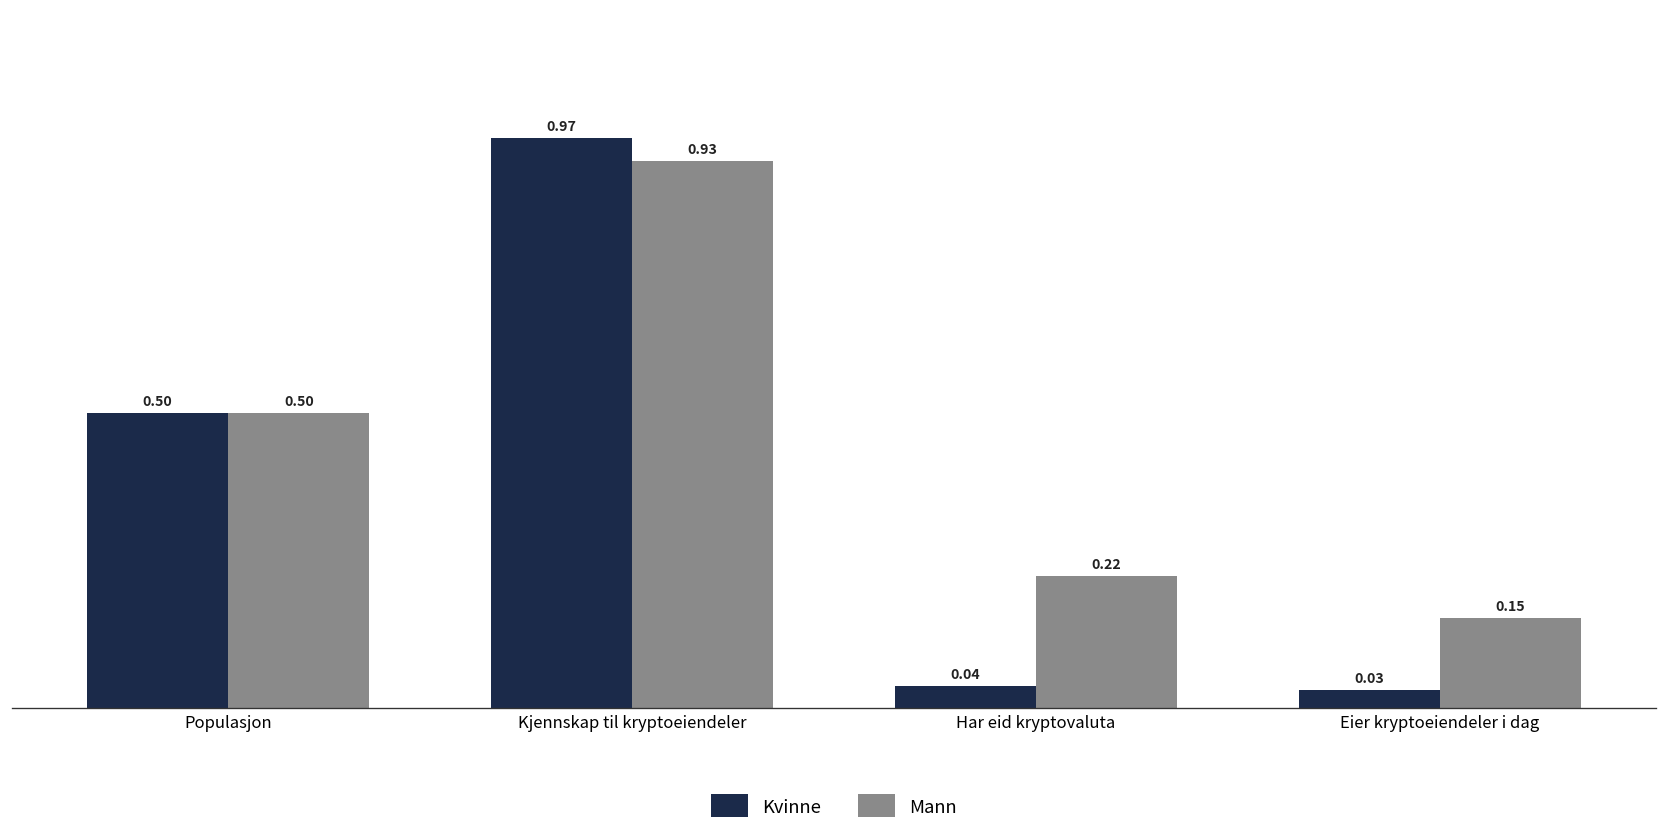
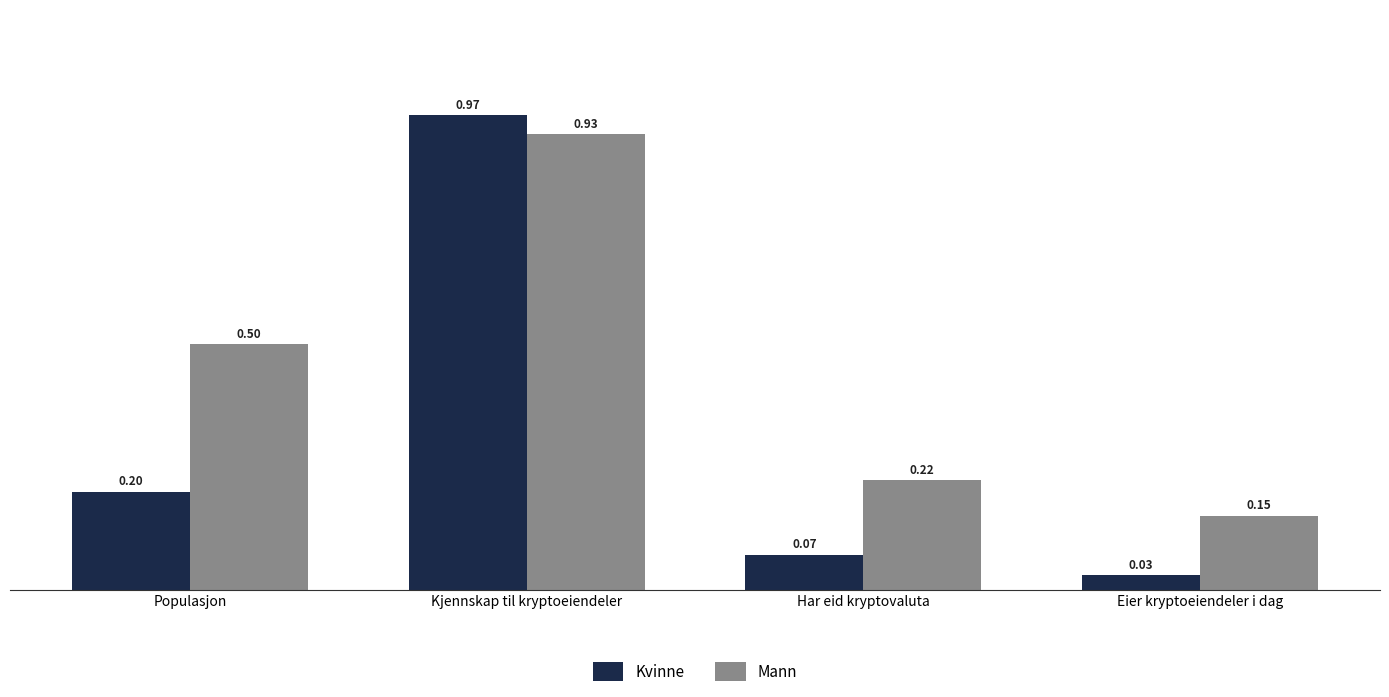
Kvinne, Populasjon: 0.50 -> 0.20
Kvinne, Har eid kryptovaluta: 0.04 -> 0.07
